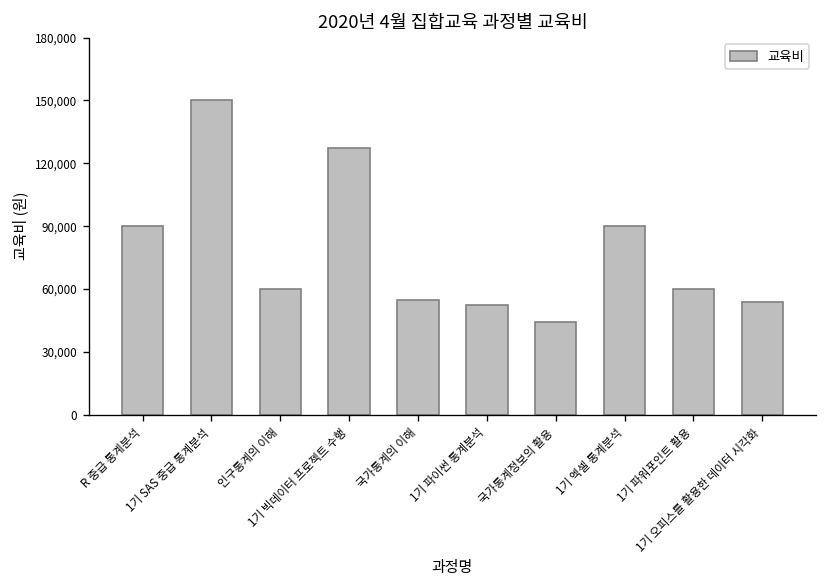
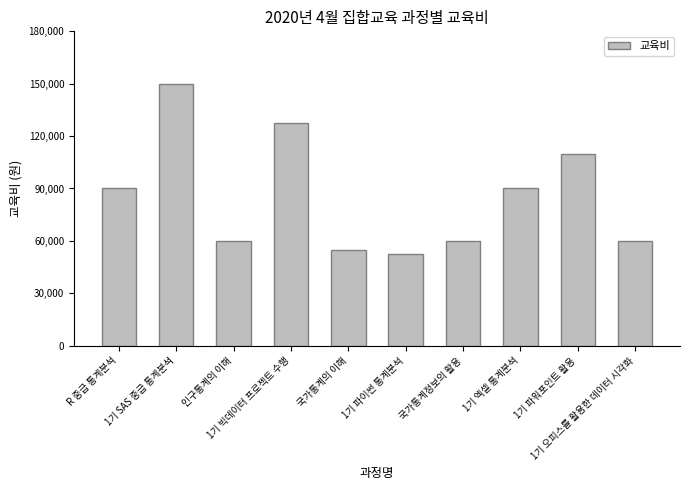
국가통계정보의 활용: 44,000 -> 60,000
1기 파워포인트 활용: 60,000 -> 110,000
1기 오피스를 활용한 데이터 시각화: 54,000 -> 60,000
